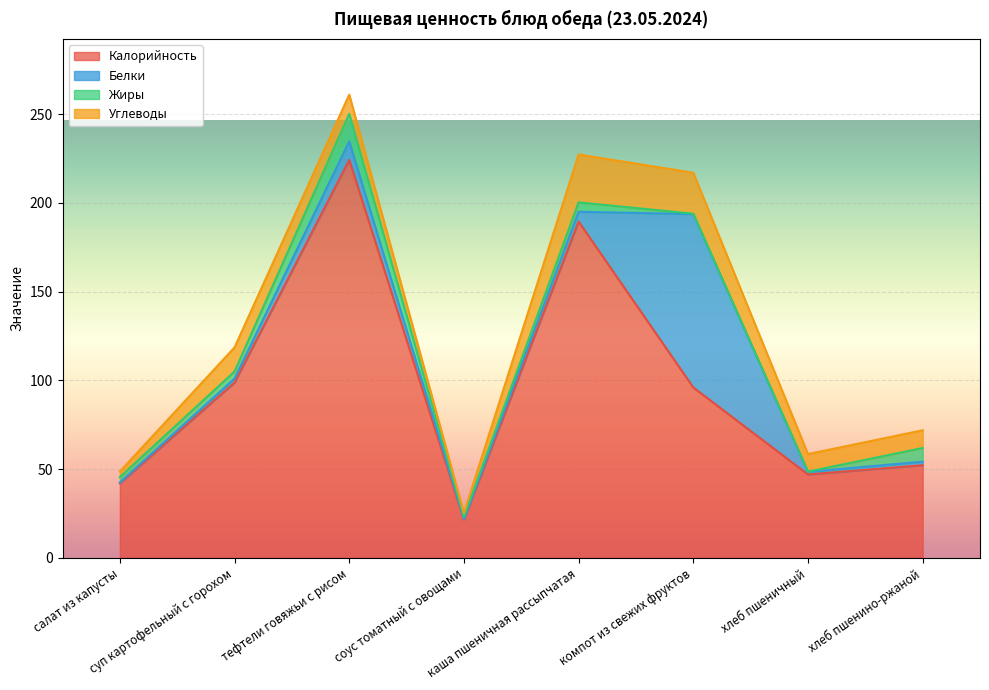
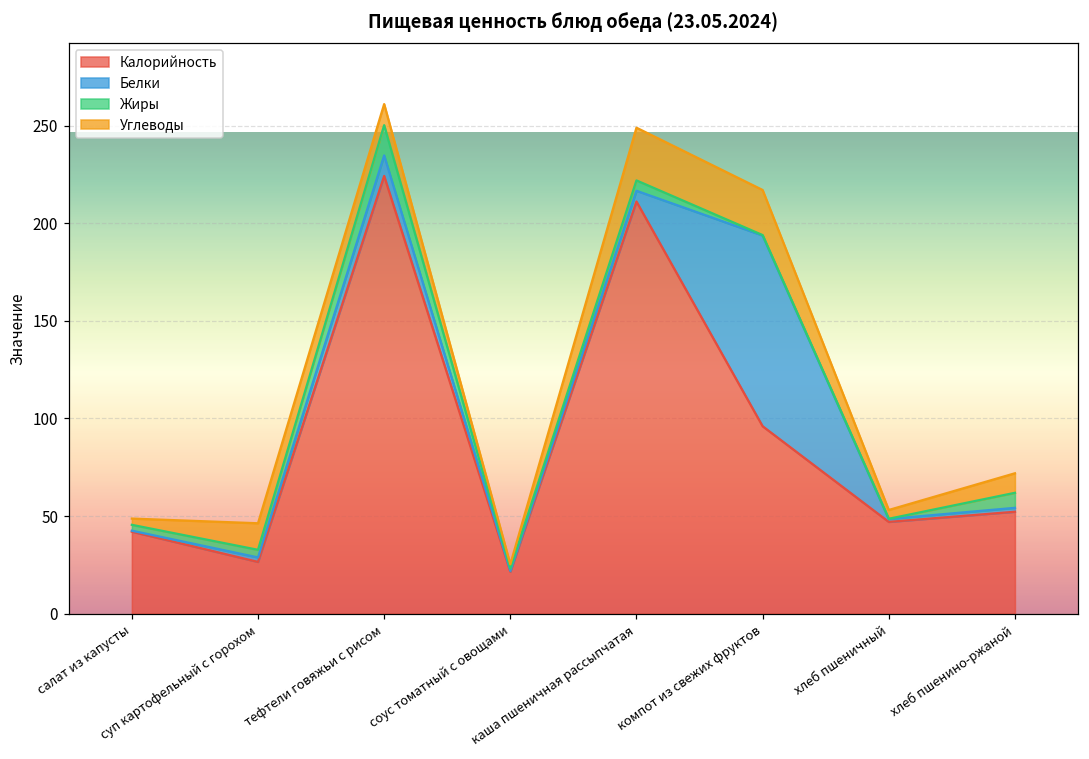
Калорийность, суп картофельный с горохом: 99 -> 27
Калорийность, каша пшеничная рассыпчатая: 190 -> 211
Углеводы, хлеб пшеничный: 10 -> 5
